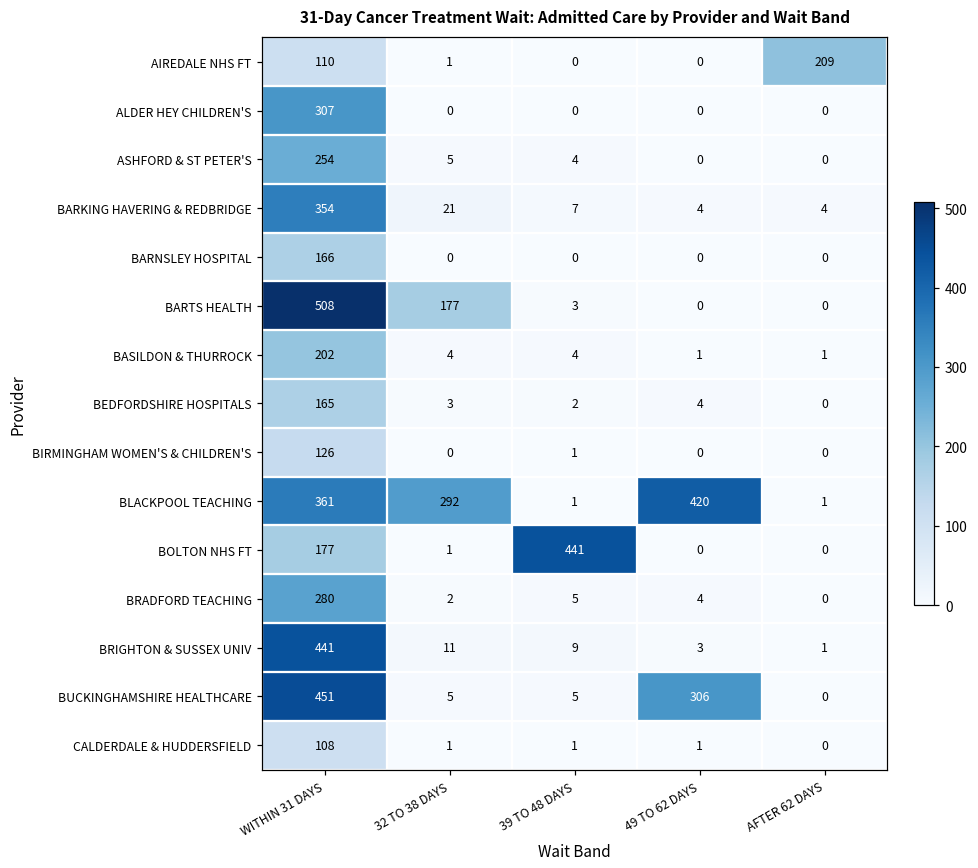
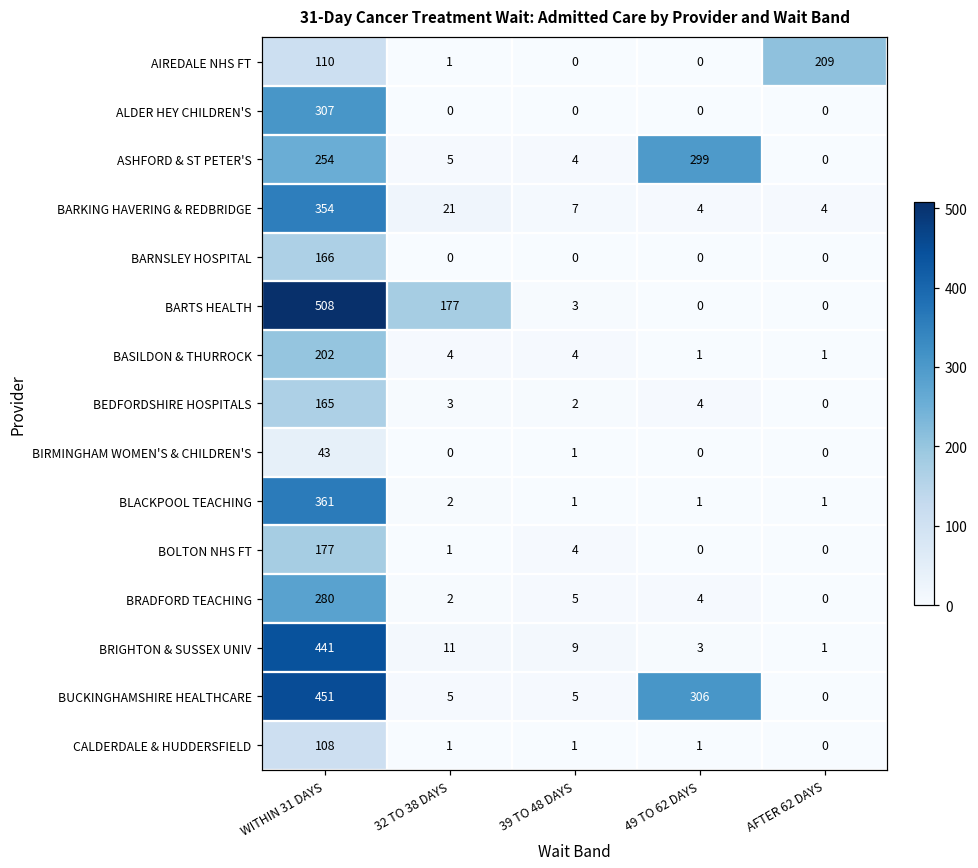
ASHFORD & ST PETER'S, 49 TO 62 DAYS: 0 -> 299
BIRMINGHAM WOMEN'S & CHILDREN'S, WITHIN 31 DAYS: 126 -> 43
BLACKPOOL TEACHING, 32 TO 38 DAYS: 292 -> 2
BLACKPOOL TEACHING, 49 TO 62 DAYS: 420 -> 1
BOLTON NHS FT, 39 TO 48 DAYS: 441 -> 4
